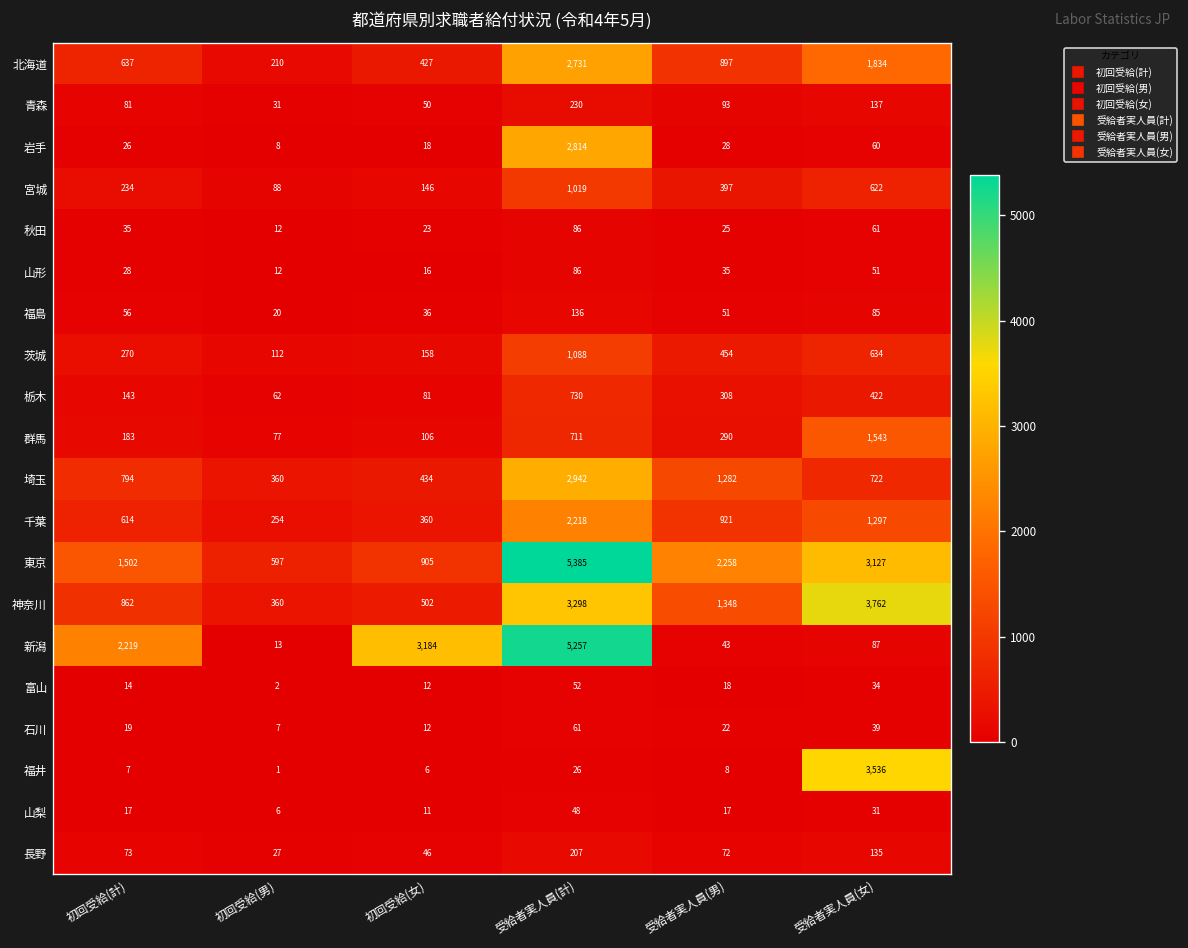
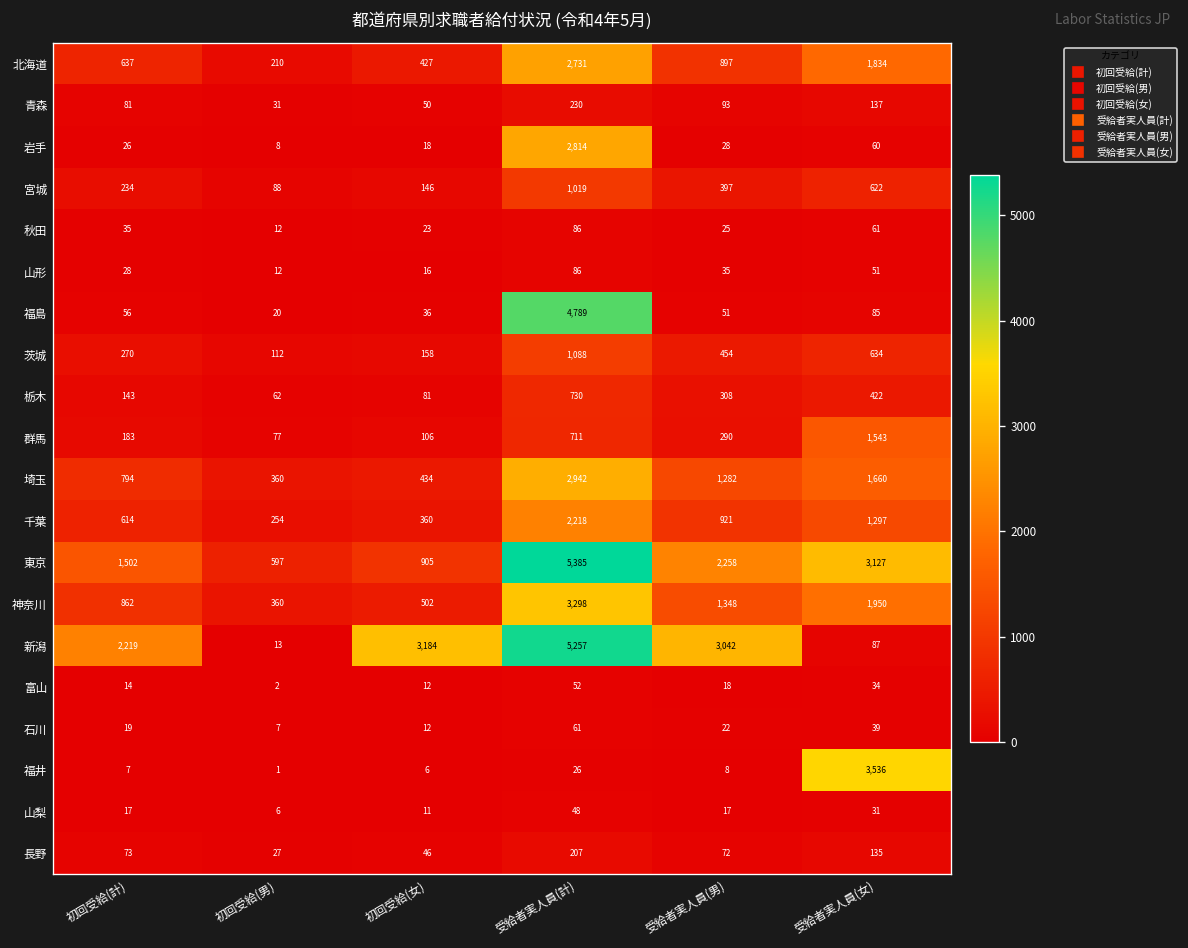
福島, 受給者実人員(計): 136 -> 4,789
埼玉, 受給者実人員(女): 722 -> 1,660
神奈川, 受給者実人員(女): 3,762 -> 1,950
新潟, 受給者実人員(男): 43 -> 3,042
